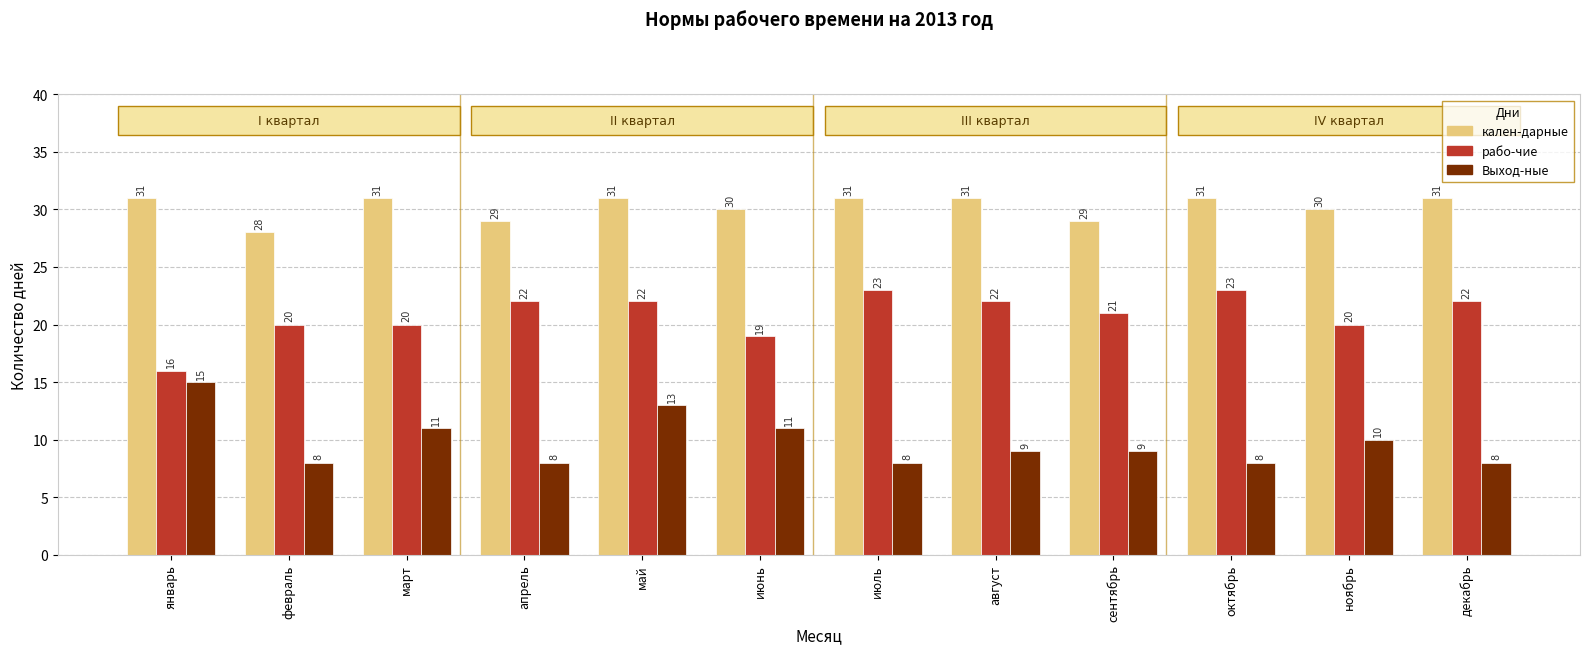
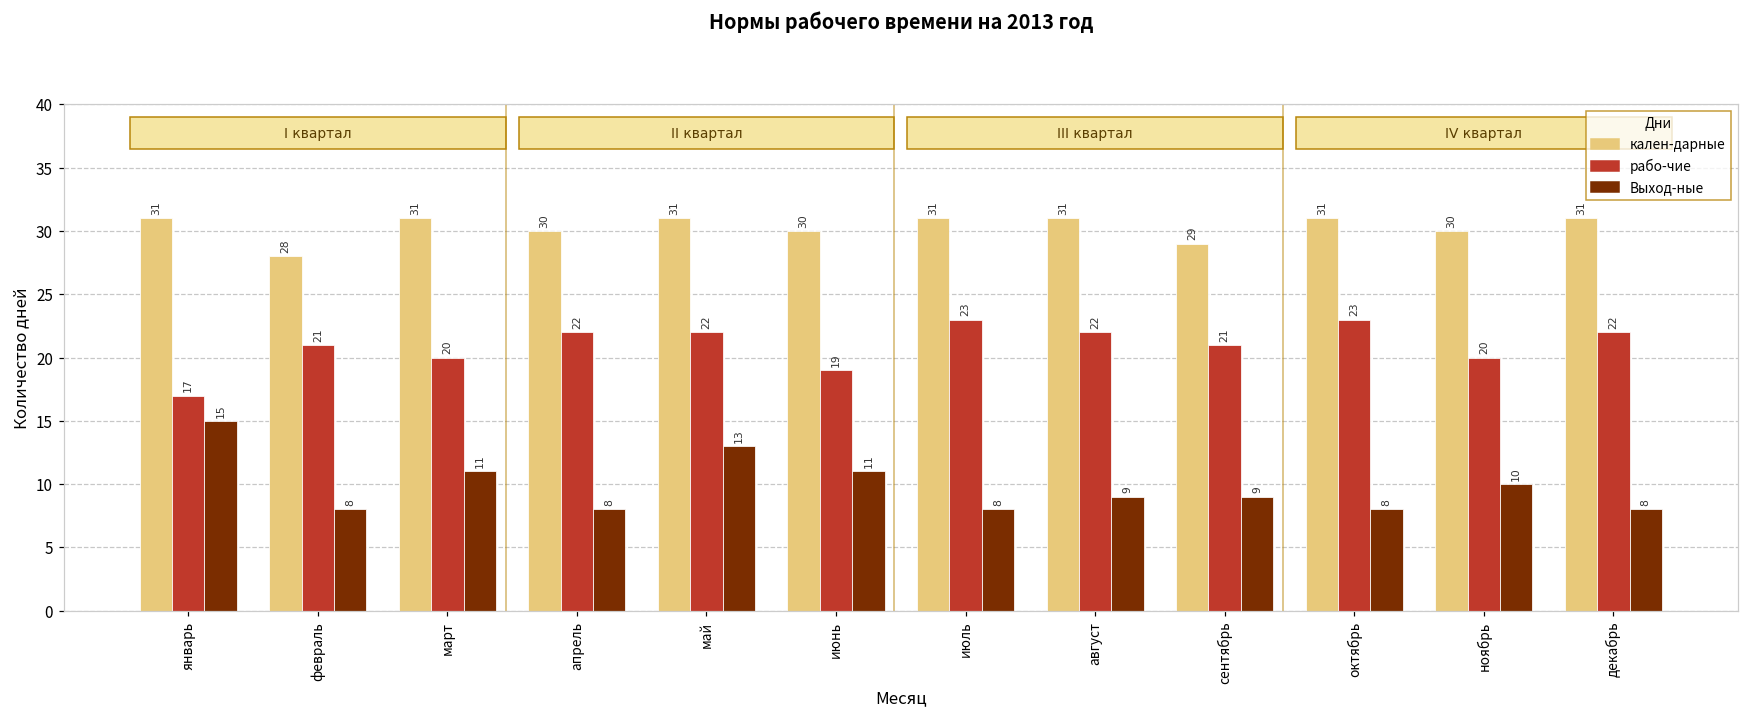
рабо-чие, январь: 16 -> 17
рабо-чие, февраль: 20 -> 21
кален-дарные, апрель: 29 -> 30
